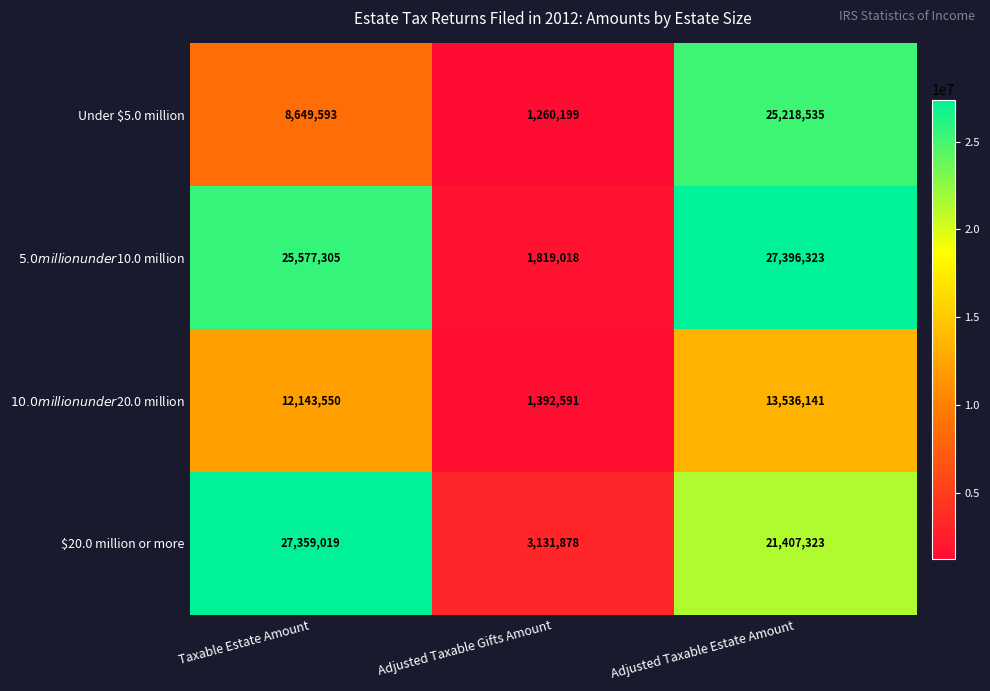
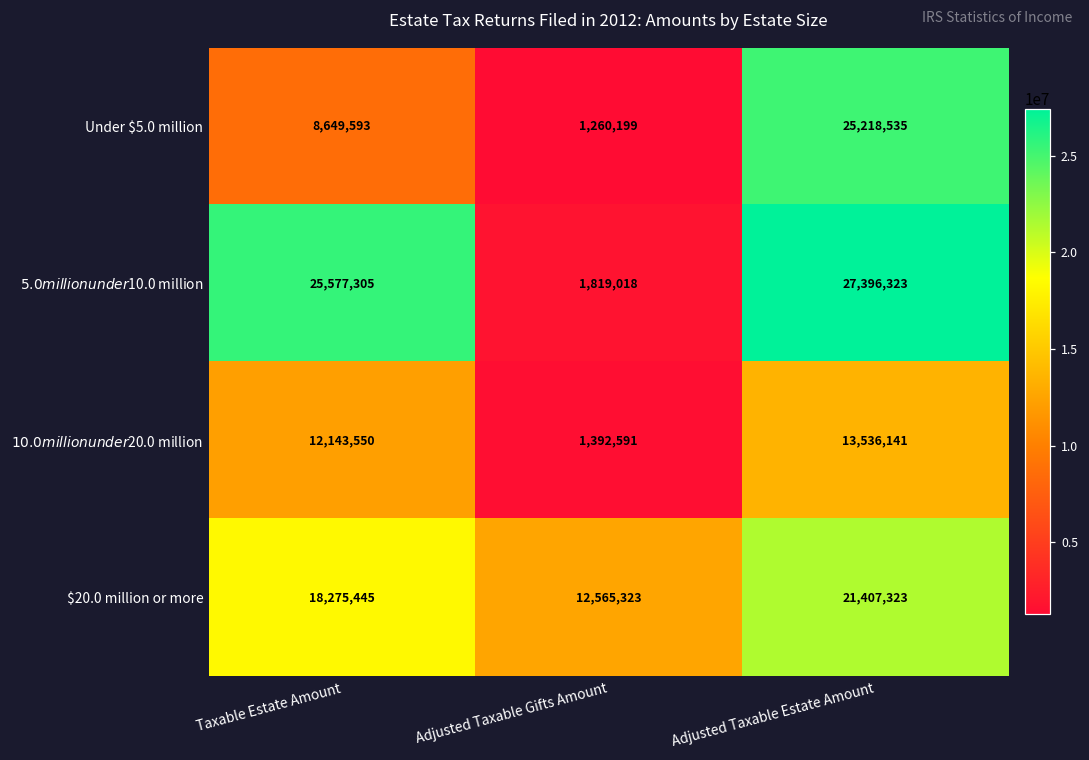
$20.0 million or more, Taxable Estate Amount: 27,359,019 -> 18,275,445
$20.0 million or more, Adjusted Taxable Gifts Amount: 3,131,878 -> 12,565,323
